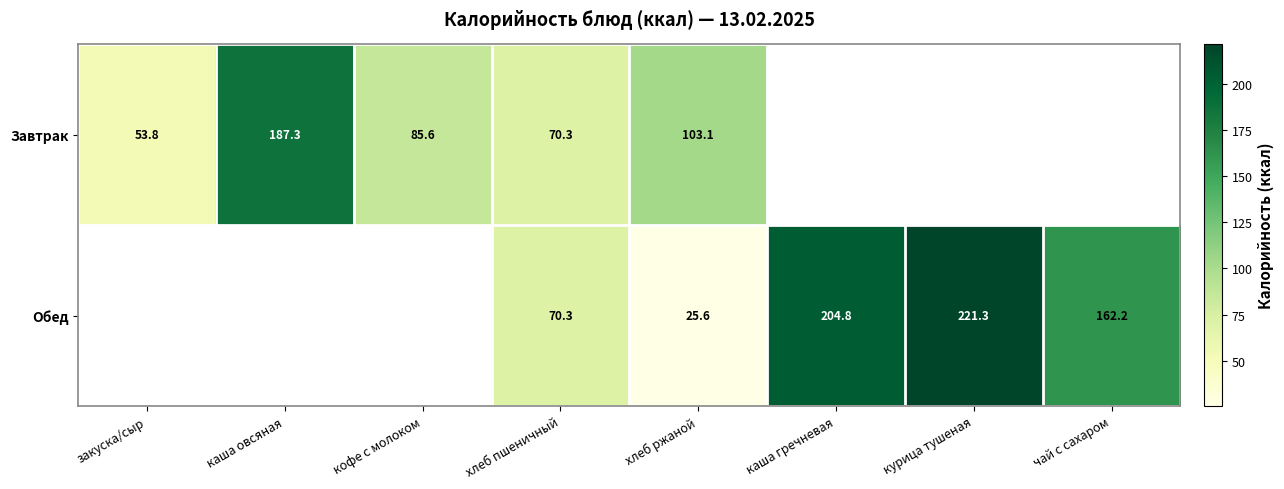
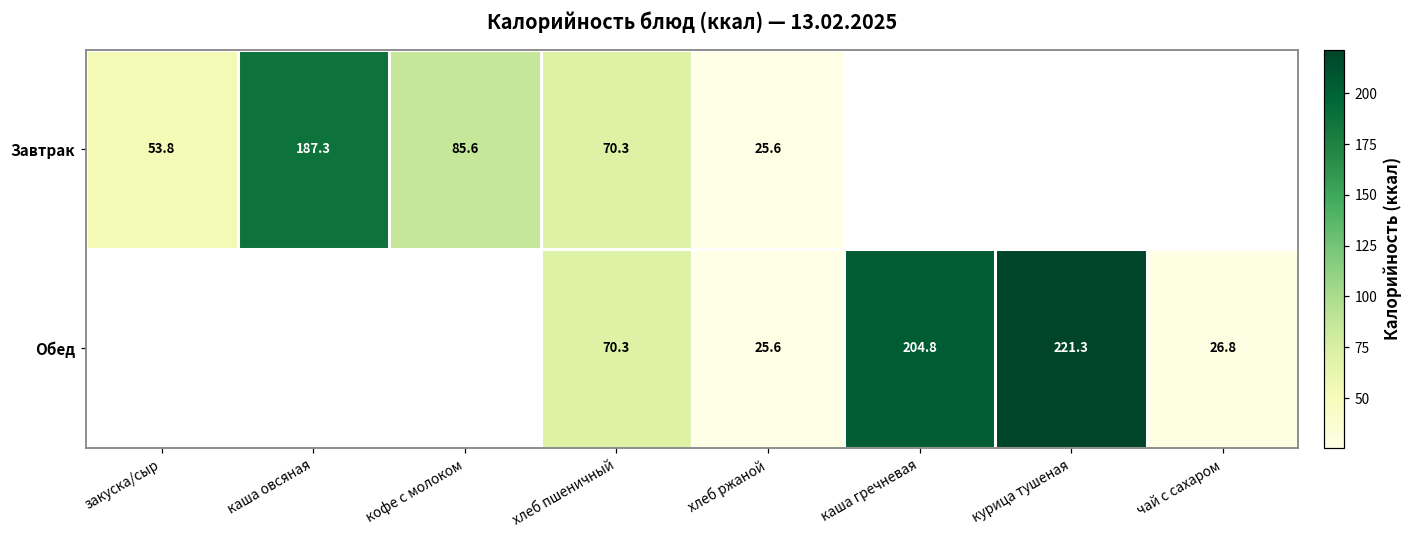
Завтрак, хлеб ржаной: 103.1 -> 25.6
Обед, чай с сахаром: 162.2 -> 26.8
